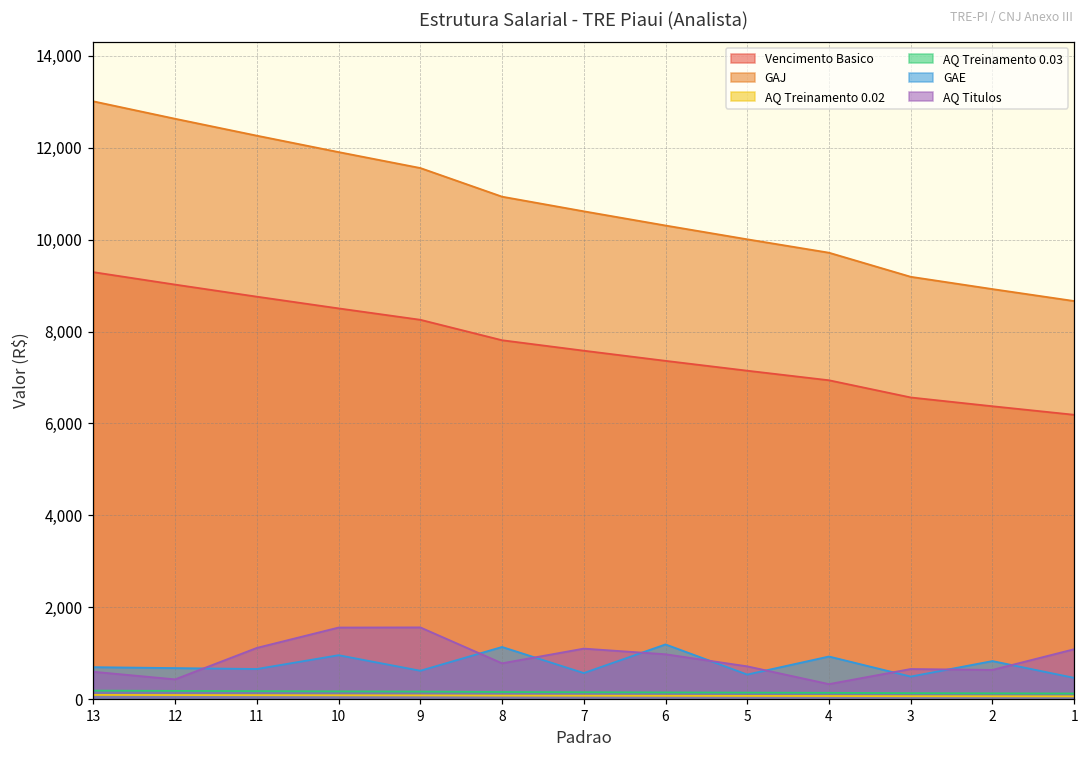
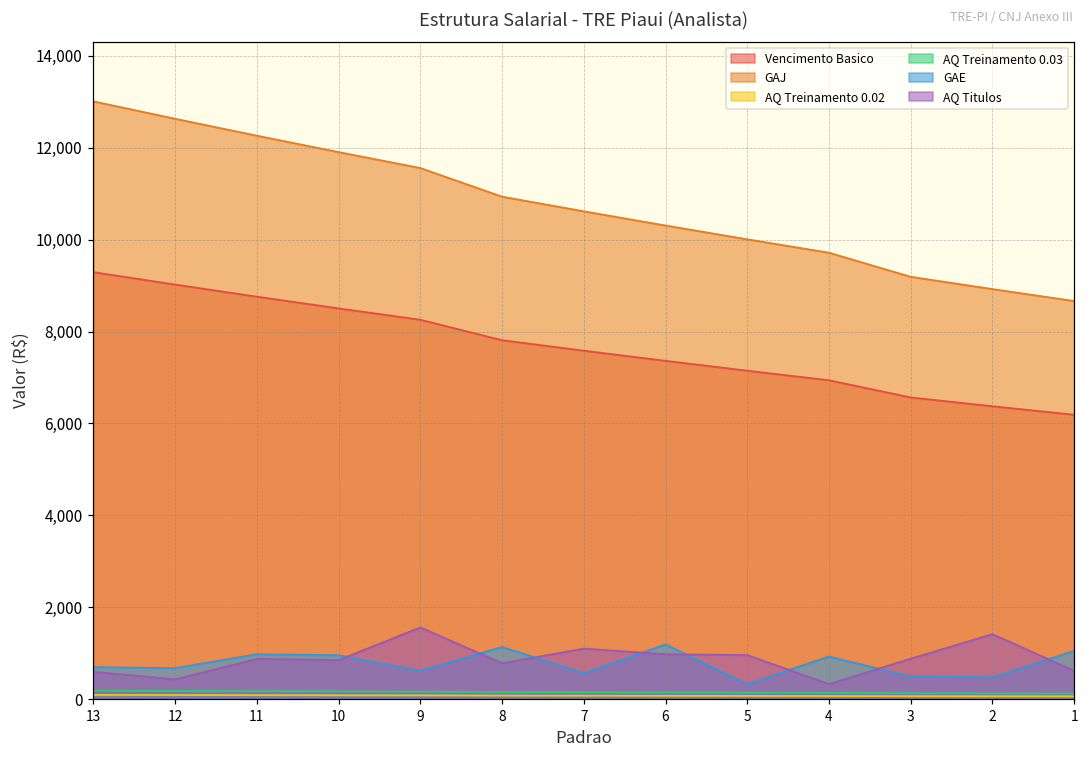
GAE, 11: 700 -> 1,000
AQ Titulos, 11: 1,100 -> 900
AQ Titulos, 10: 1,600 -> 900
GAE, 5: 500 -> 300
AQ Titulos, 5: 700 -> 1,000
AQ Titulos, 3: 700 -> 900
GAE, 2: 800 -> 500
AQ Titulos, 2: 600 -> 1,400
GAE, 1: 500 -> 1,100
AQ Titulos, 1: 1,100 -> 600
